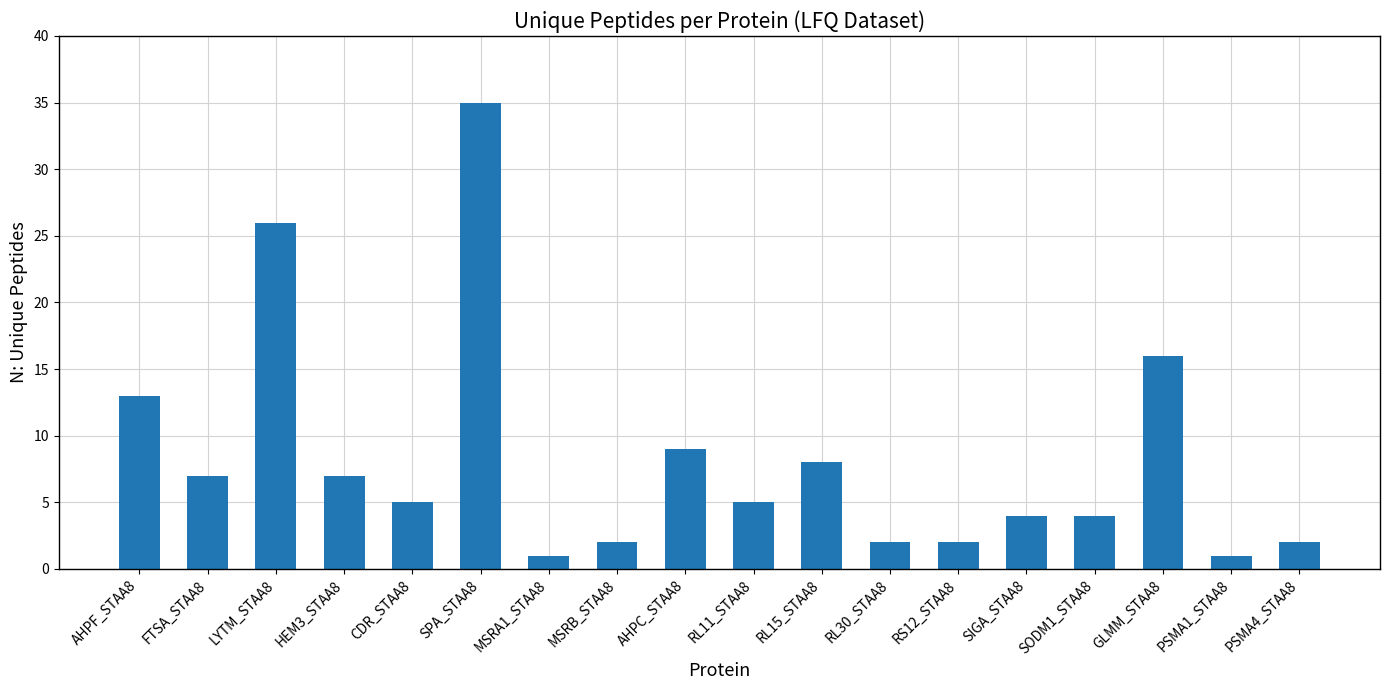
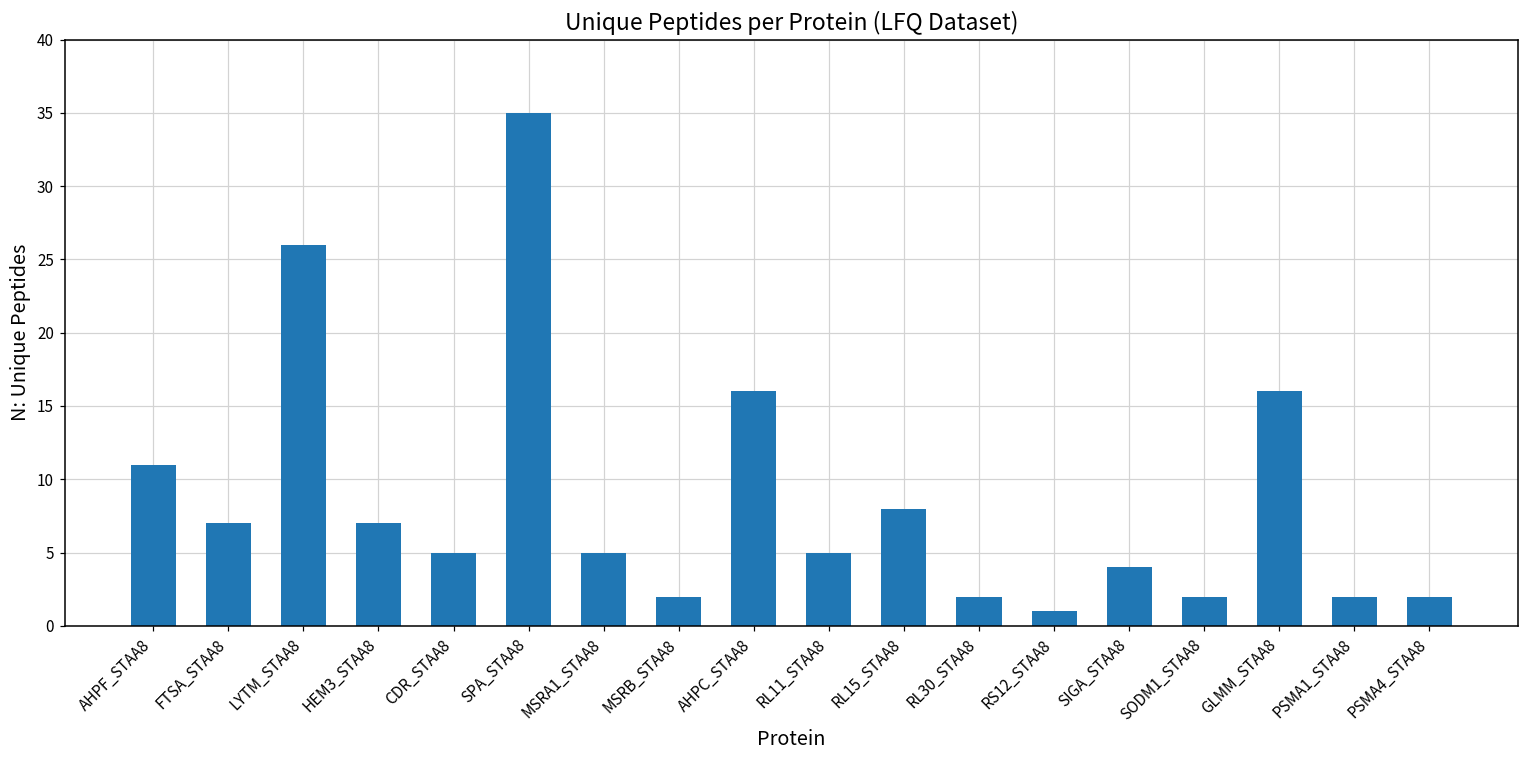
AHPF_STAA8: 13 -> 11
MSRA1_STAA8: 1 -> 5
AHPC_STAA8: 9 -> 16
RS12_STAA8: 2 -> 1
SODM1_STAA8: 4 -> 2
PSMA1_STAA8: 1 -> 2
